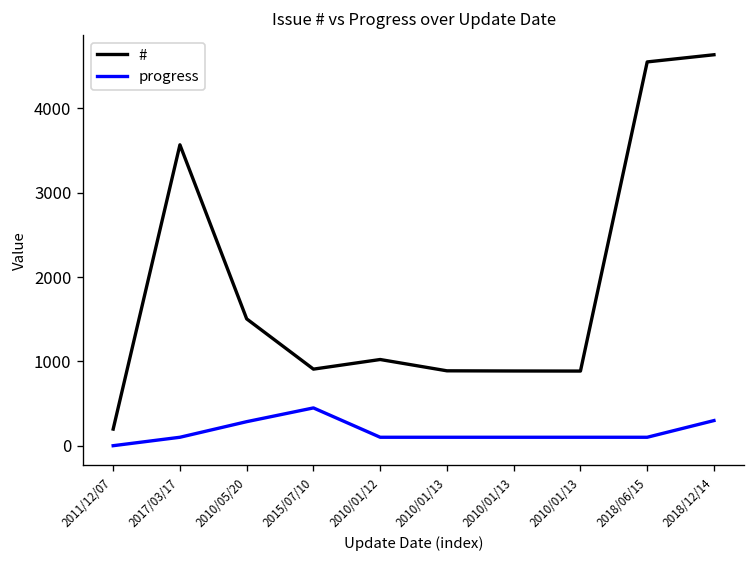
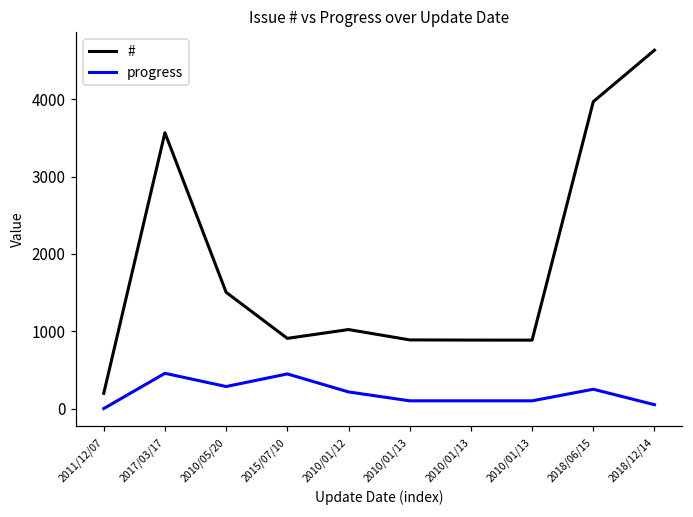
progress, 2017/03/17: 100 -> 500
progress, 2010/01/12: 100 -> 200
#, 2018/06/15: 4600 -> 4000
progress, 2018/06/15: 100 -> 300
progress, 2018/12/14: 300 -> 100
